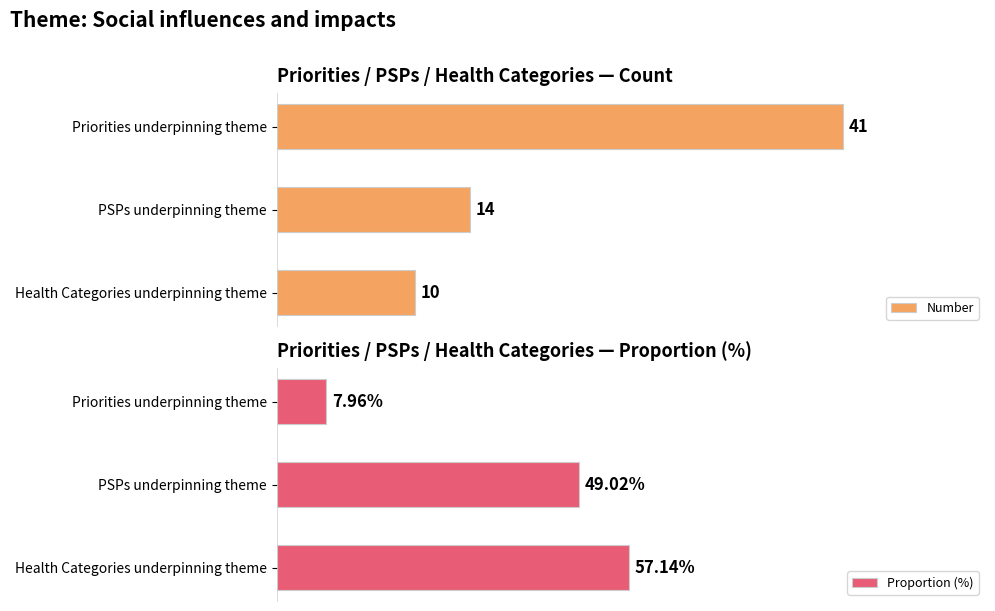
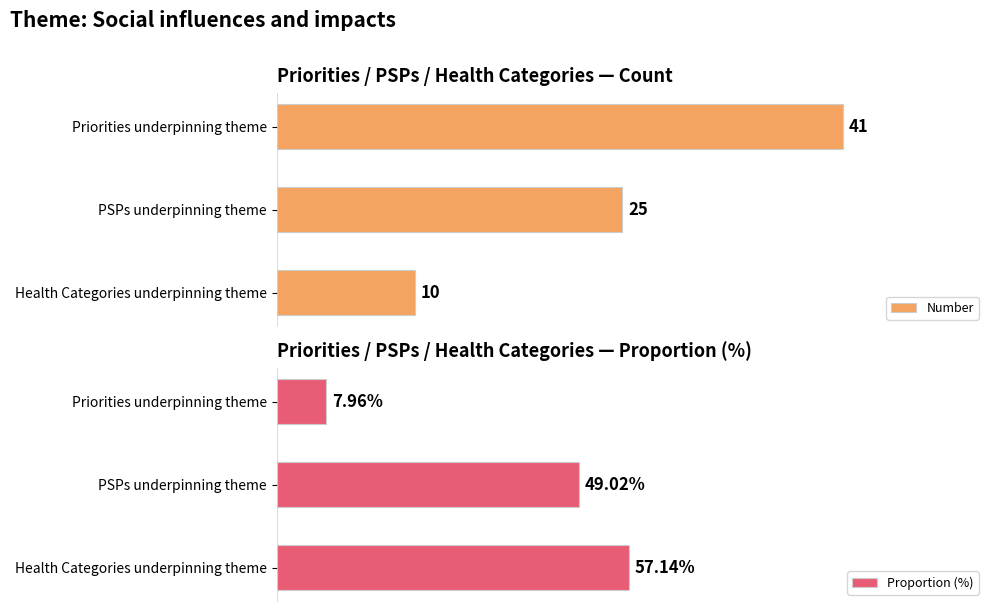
Priorities / PSPs / Health Categories — Count, PSPs underpinning theme: 14 -> 25
